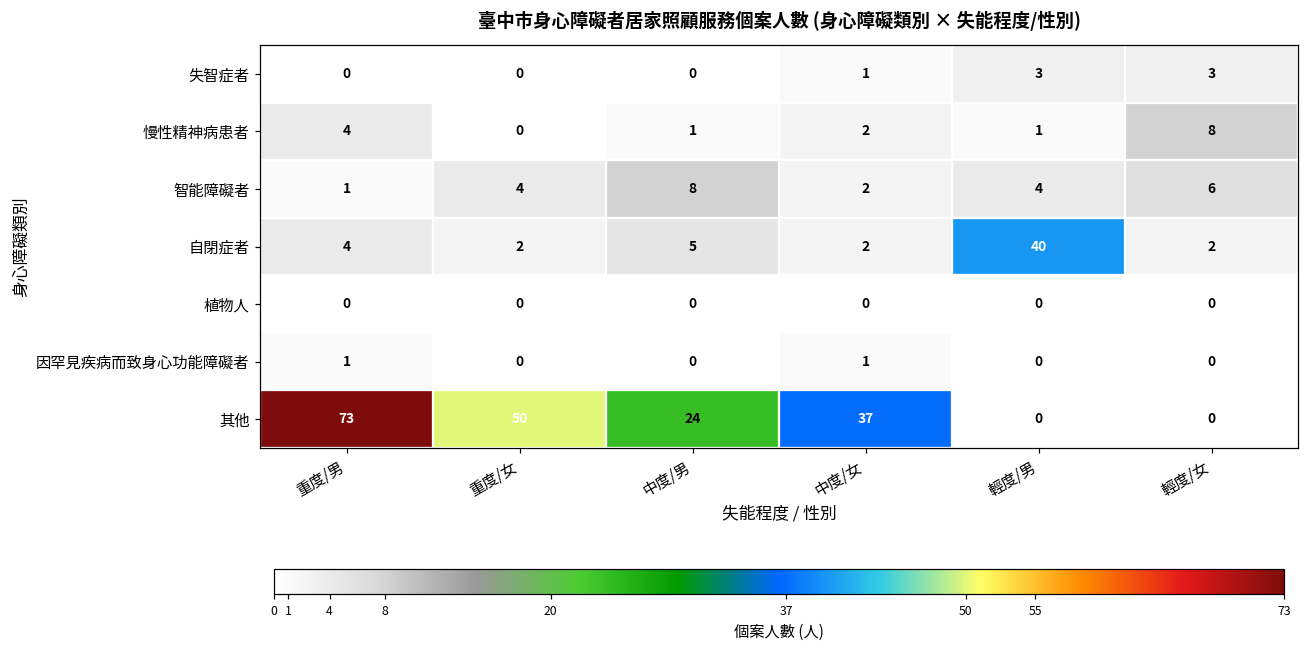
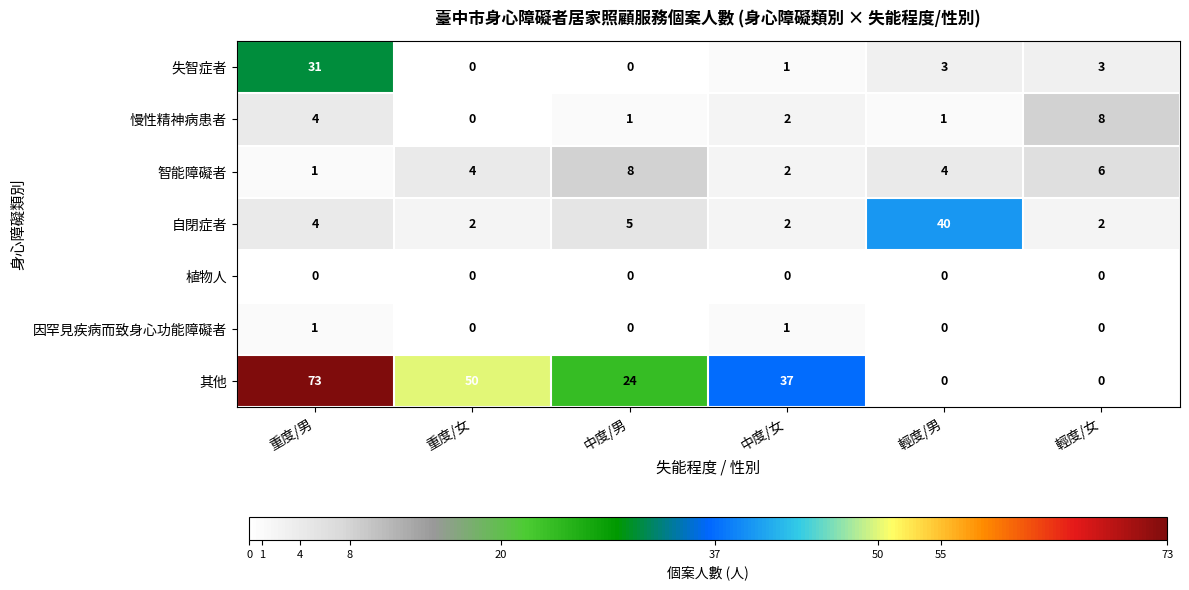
失智症者, 重度/男: 0 -> 31
